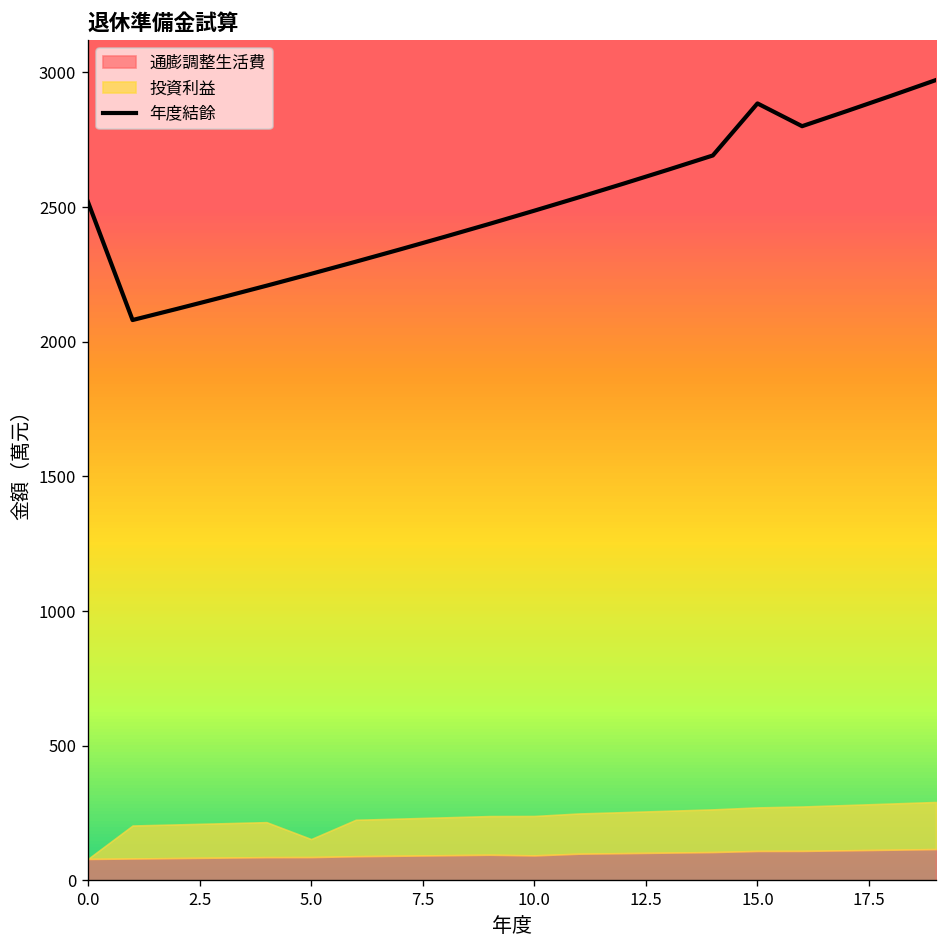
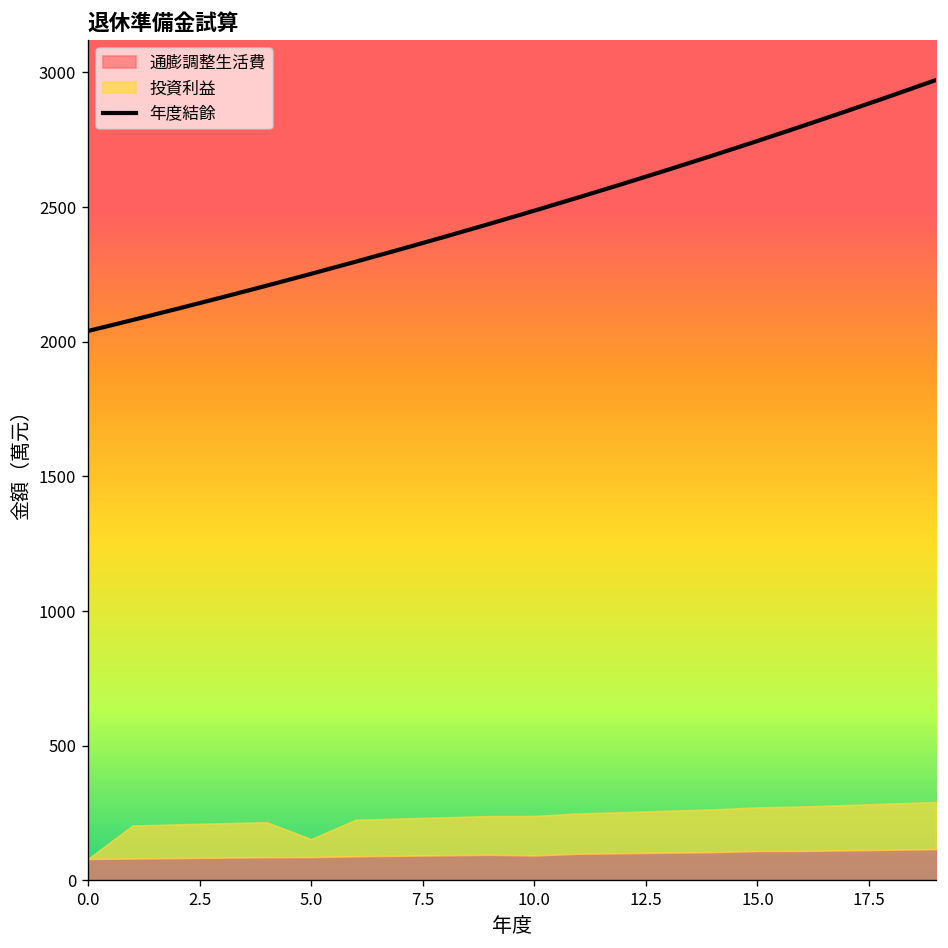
年度結餘, 0.0: 2520 -> 2040
年度結餘, 15.0: 2890 -> 2750
